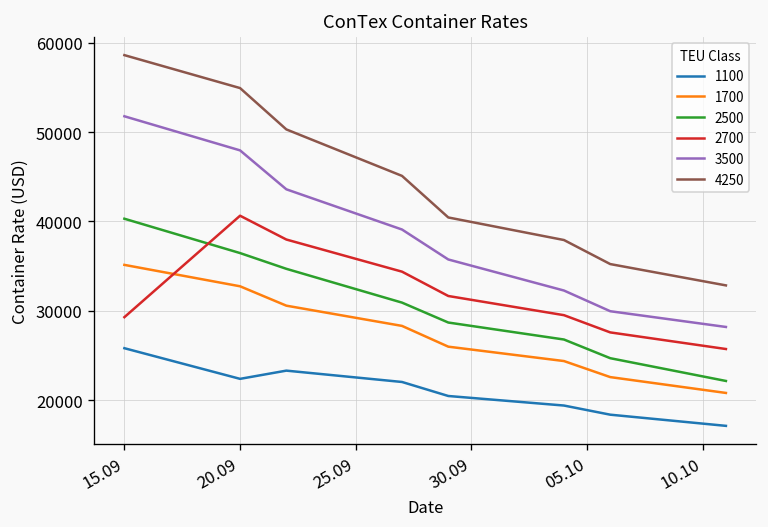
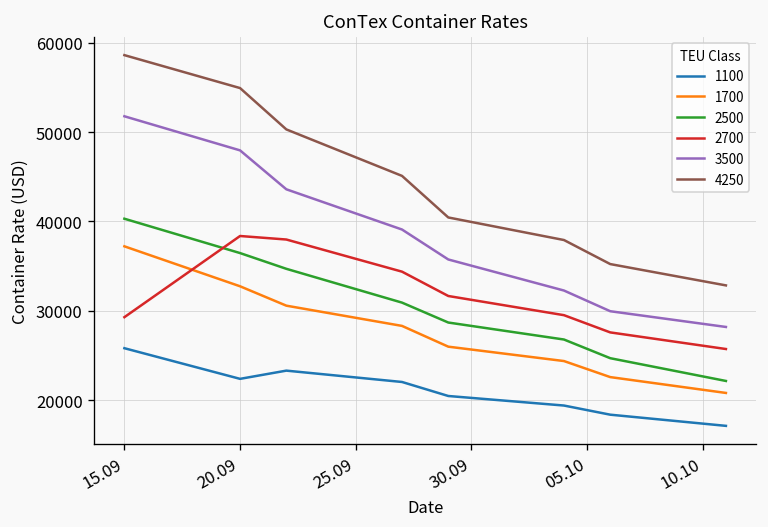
1700, 15.09: 35000 -> 37000
2700, 20.09: 41000 -> 38000
